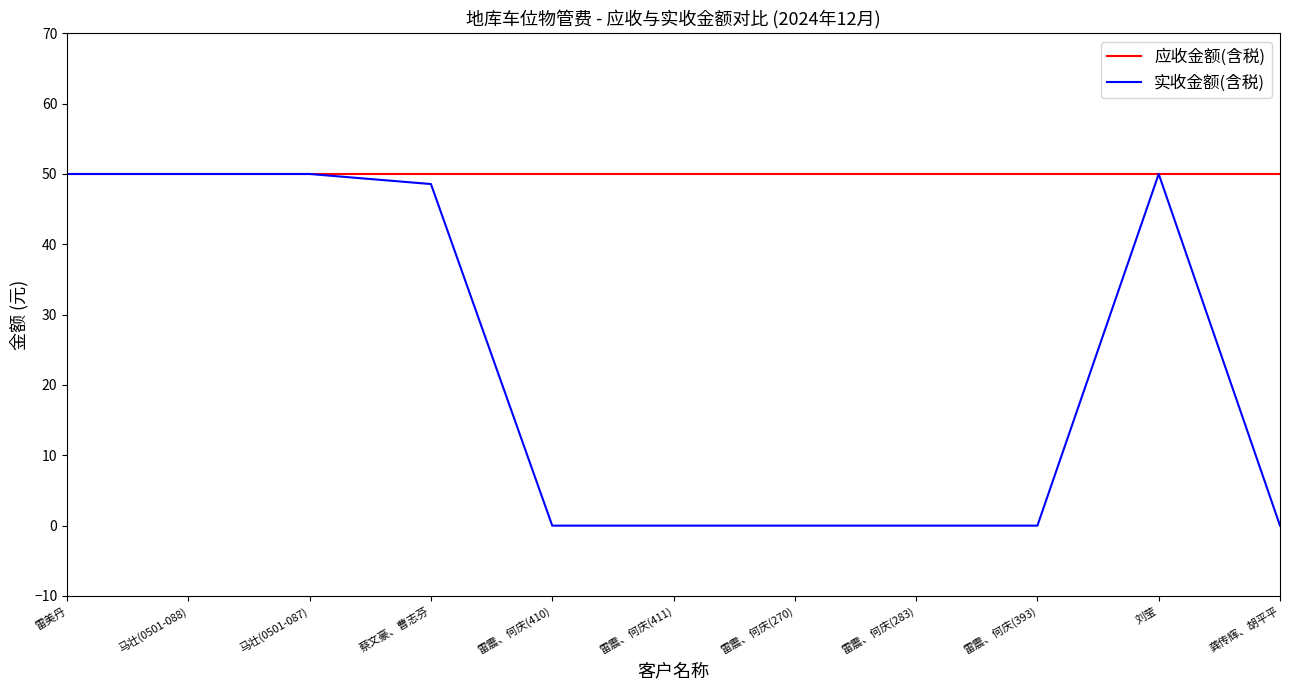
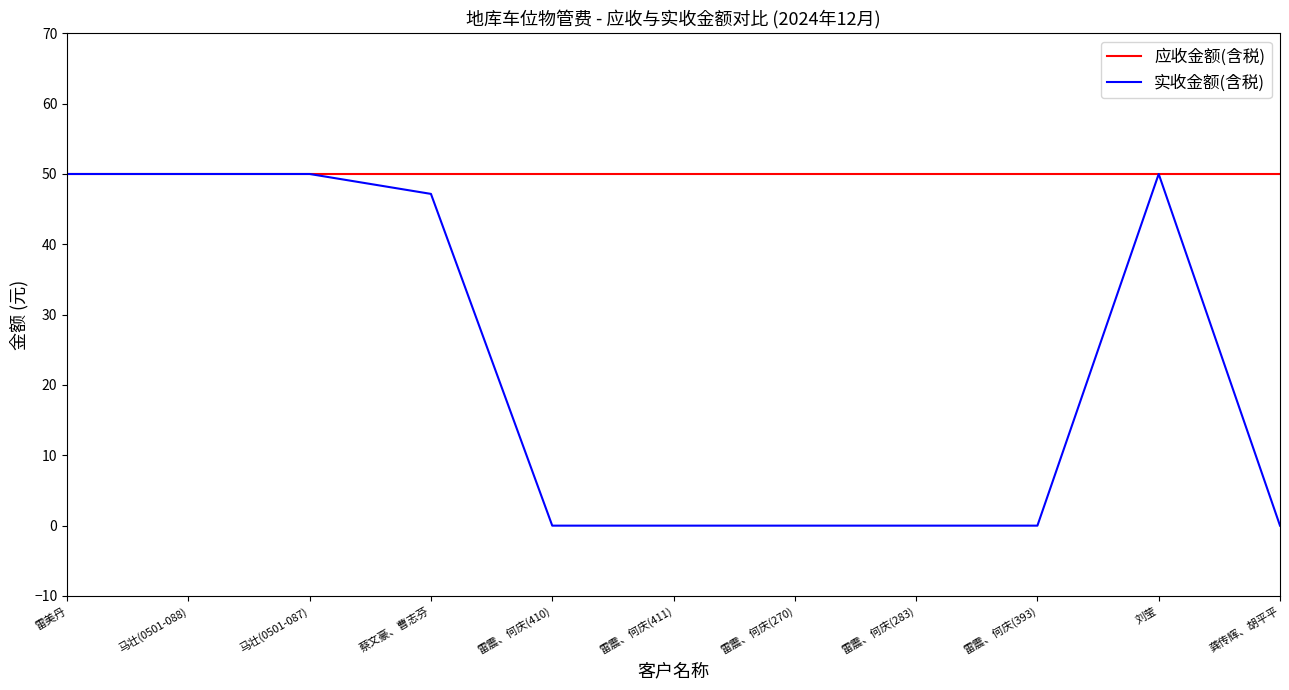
实收金额(含税), 蔡文豪、曹志芬: 49 -> 47
